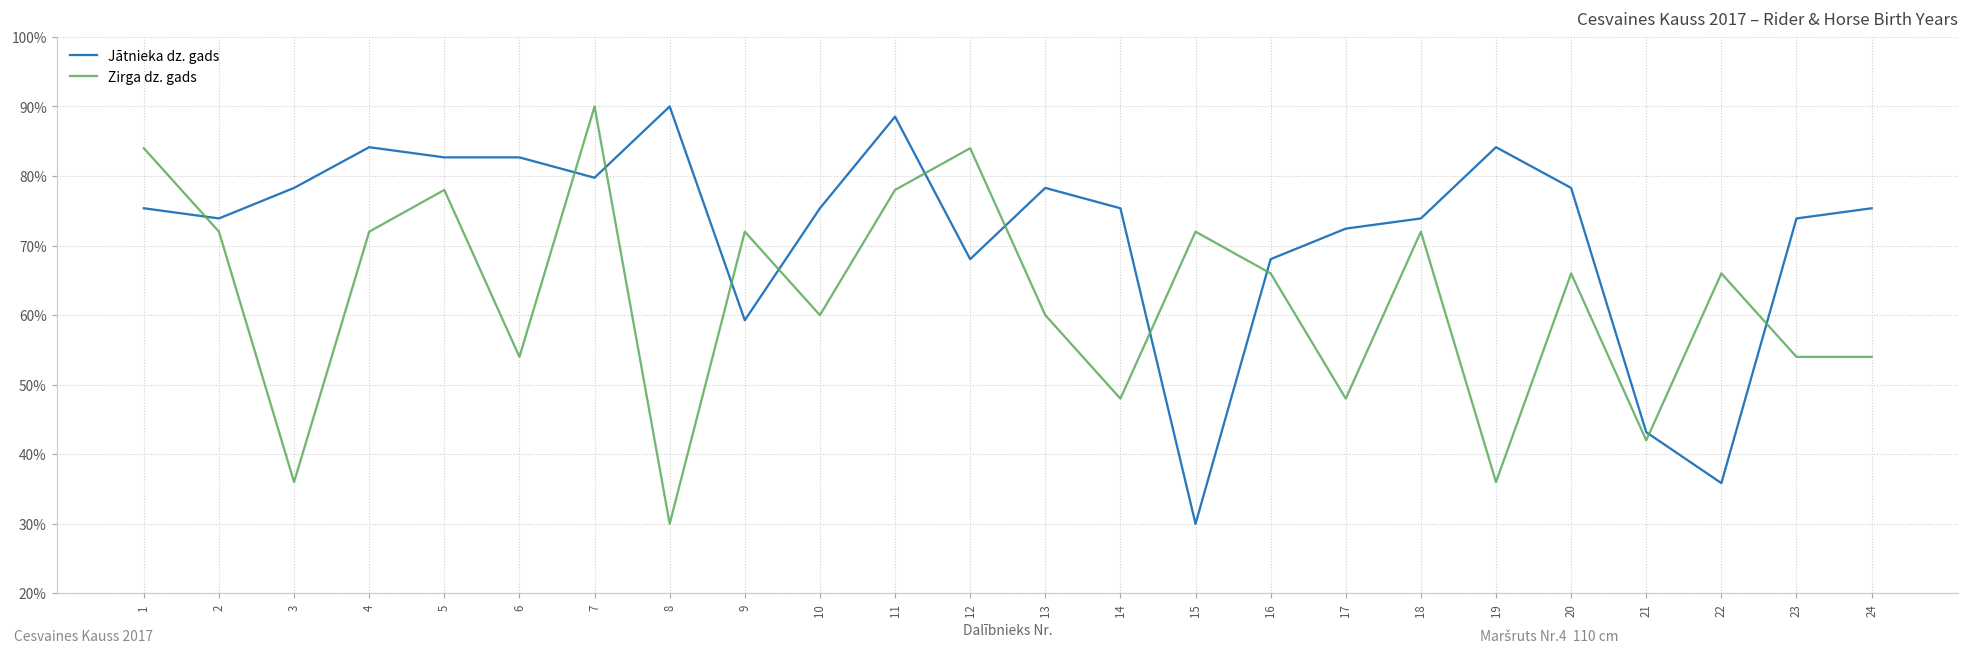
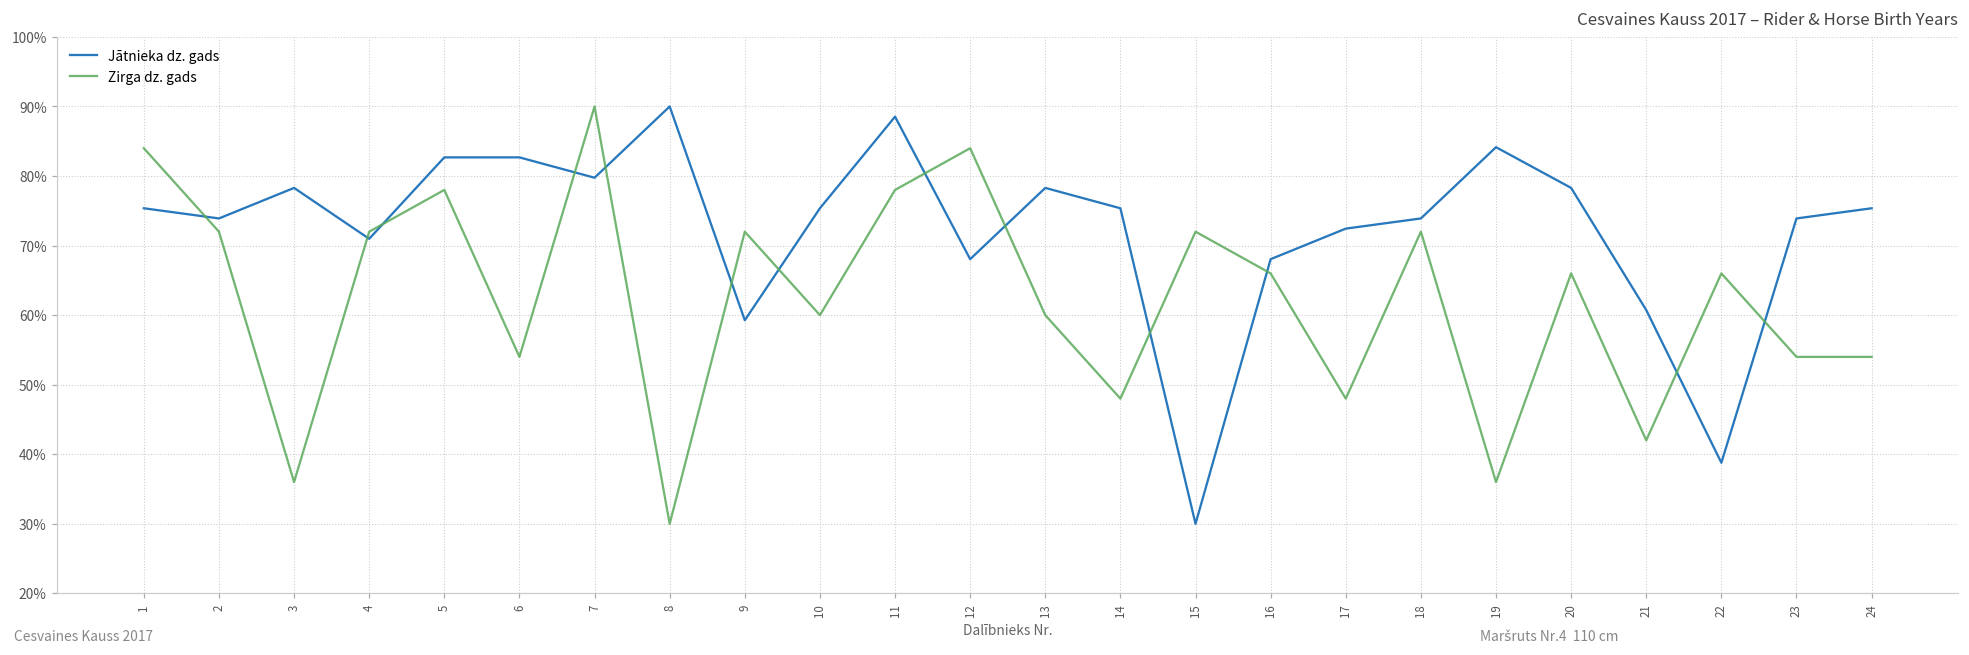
Jātnieka dz. gads, 4: 84% -> 71%
Jātnieka dz. gads, 21: 43% -> 61%
Jātnieka dz. gads, 22: 36% -> 39%
